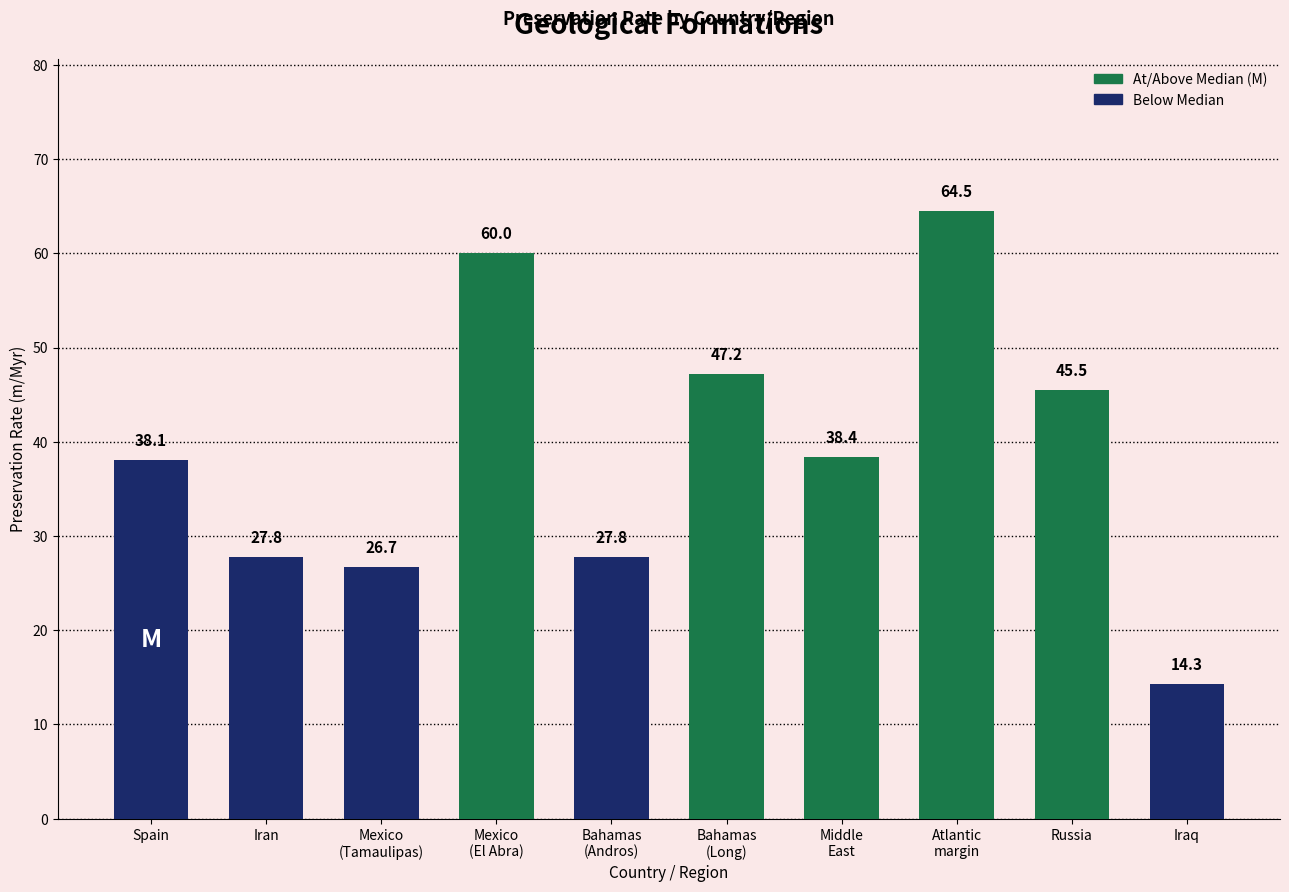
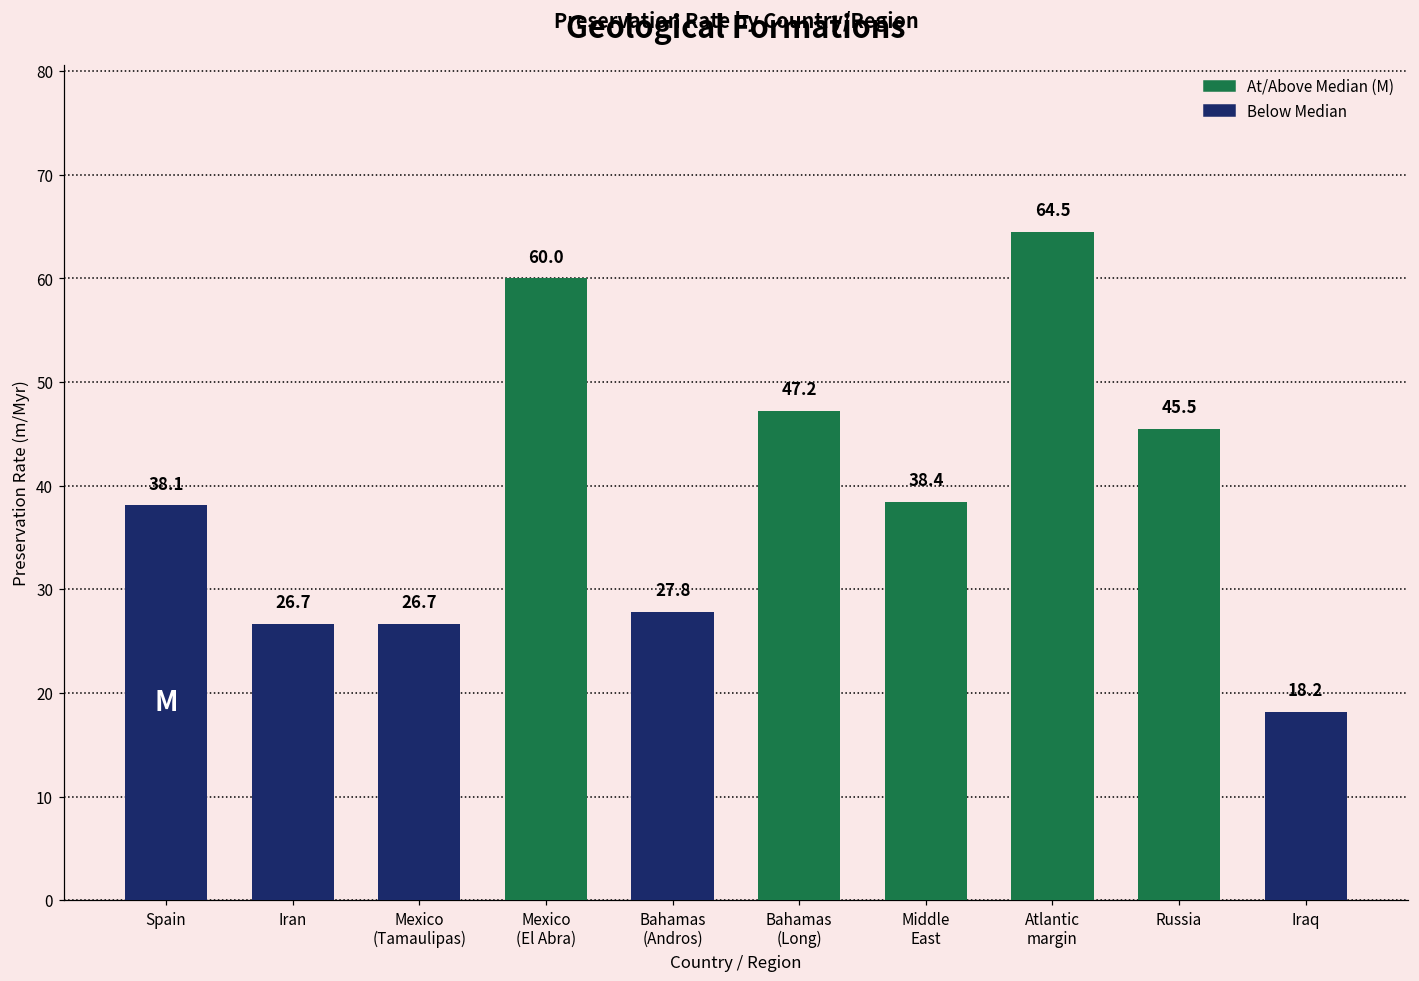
Iran: 27.8 -> 26.7
Iraq: 14.3 -> 18.2
